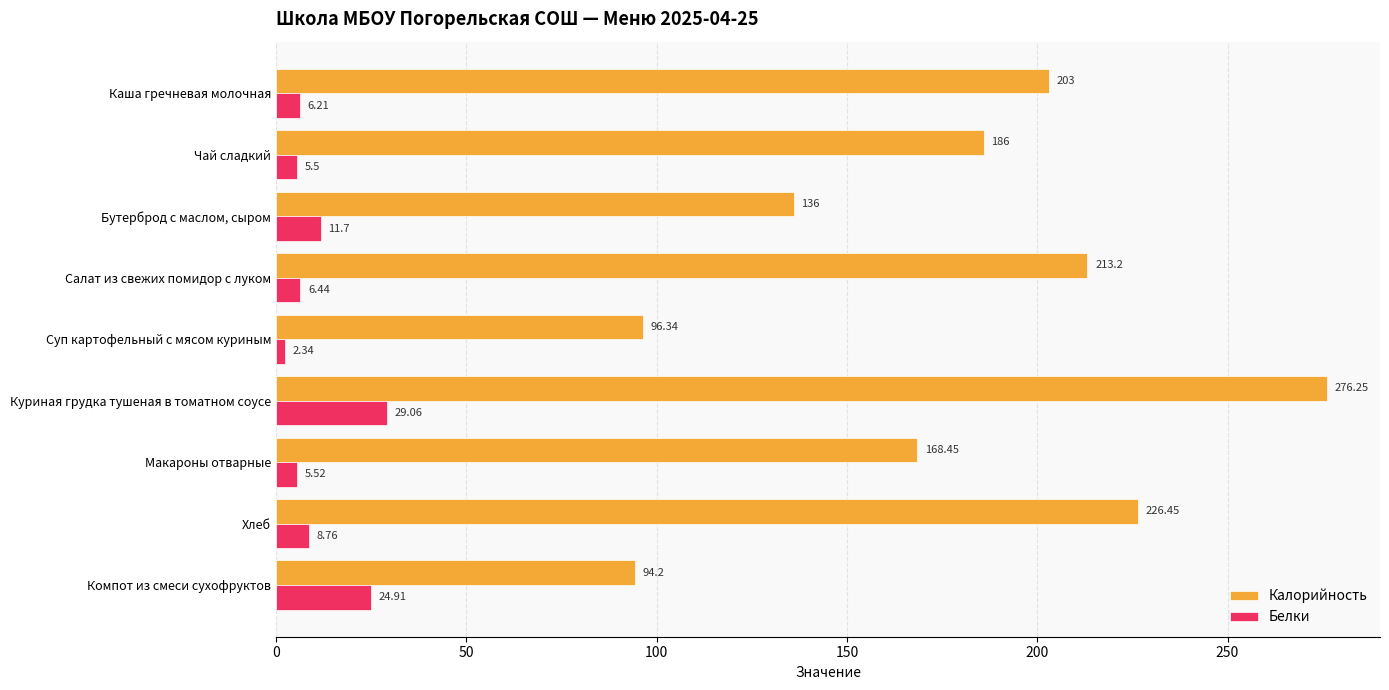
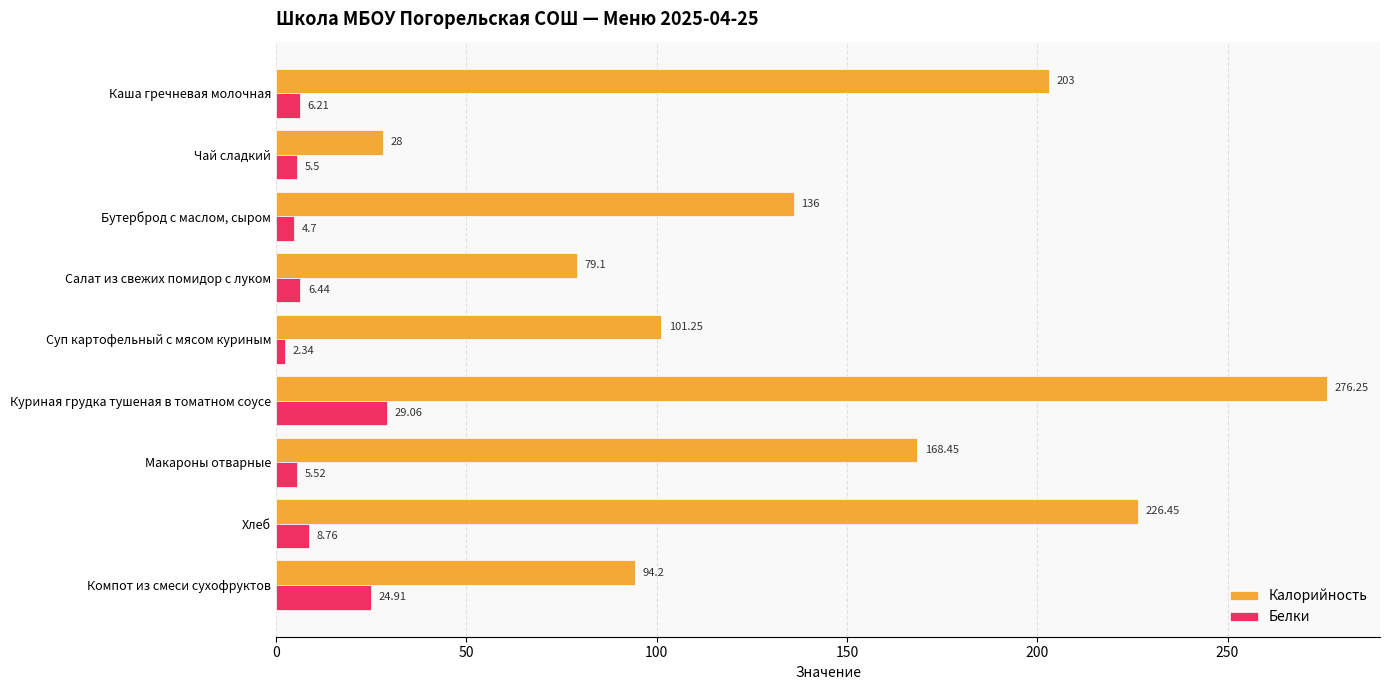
Калорийность, Чай сладкий: 186 -> 28
Белки, Бутерброд с маслом, сыром: 11.7 -> 4.7
Калорийность, Салат из свежих помидор с луком: 213.2 -> 79.1
Калорийность, Суп картофельный с мясом куриным: 96.34 -> 101.25
